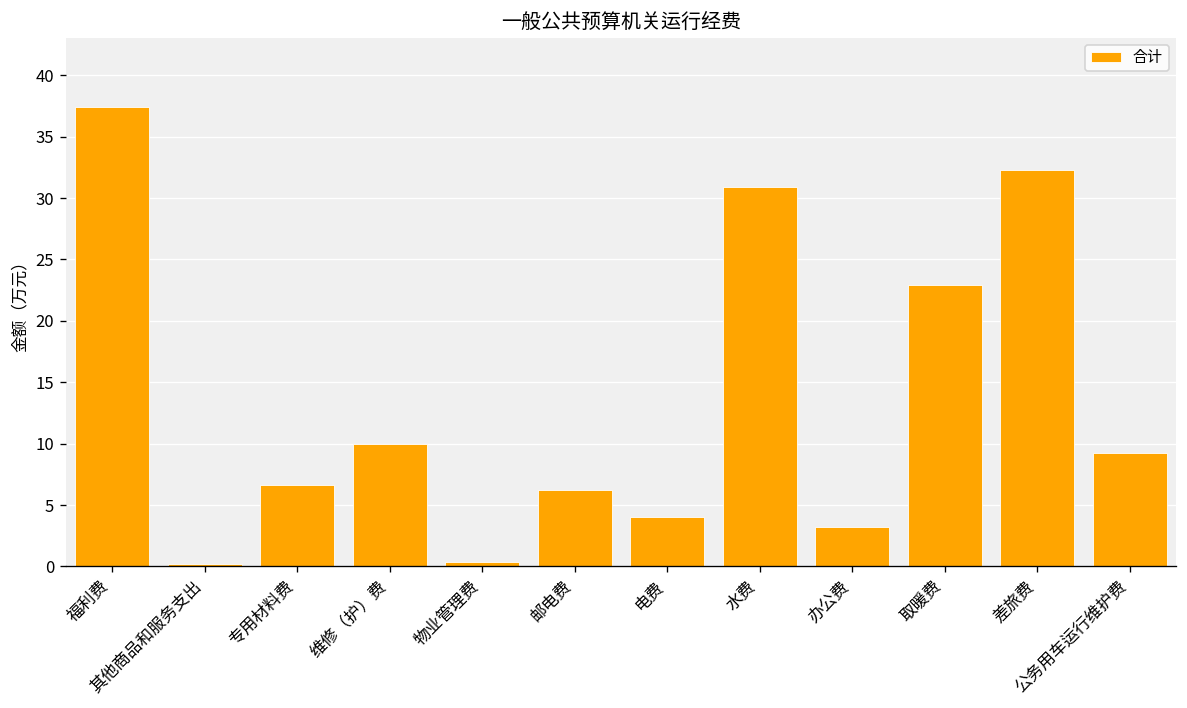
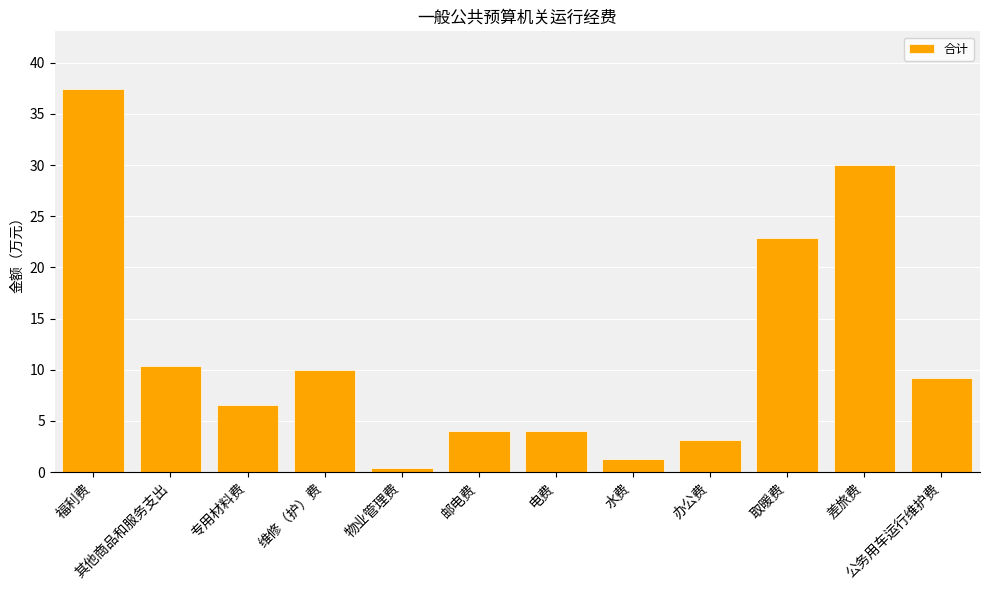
其他商品和服务支出: 0.2 -> 10.4
邮电费: 6.2 -> 4.0
水费: 30.9 -> 1.3
差旅费: 32.3 -> 30.0
